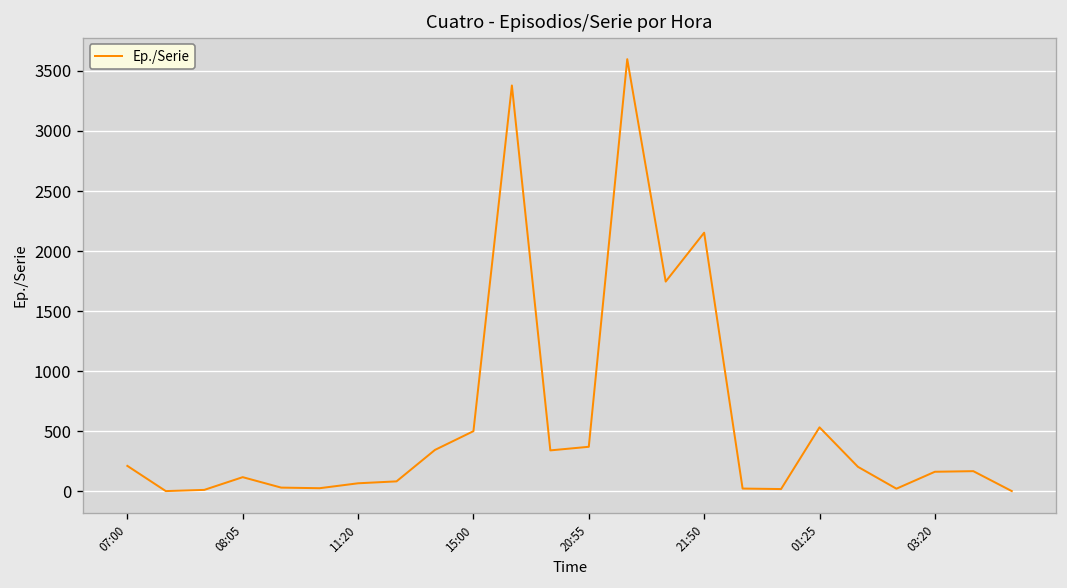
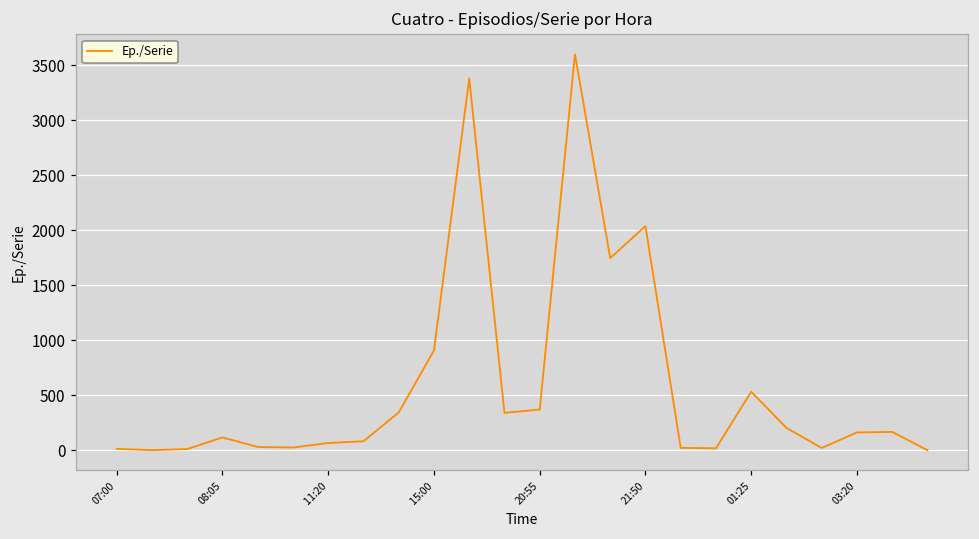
07:00: 210 -> 10
15:00: 500 -> 910
21:50: 2150 -> 2040
